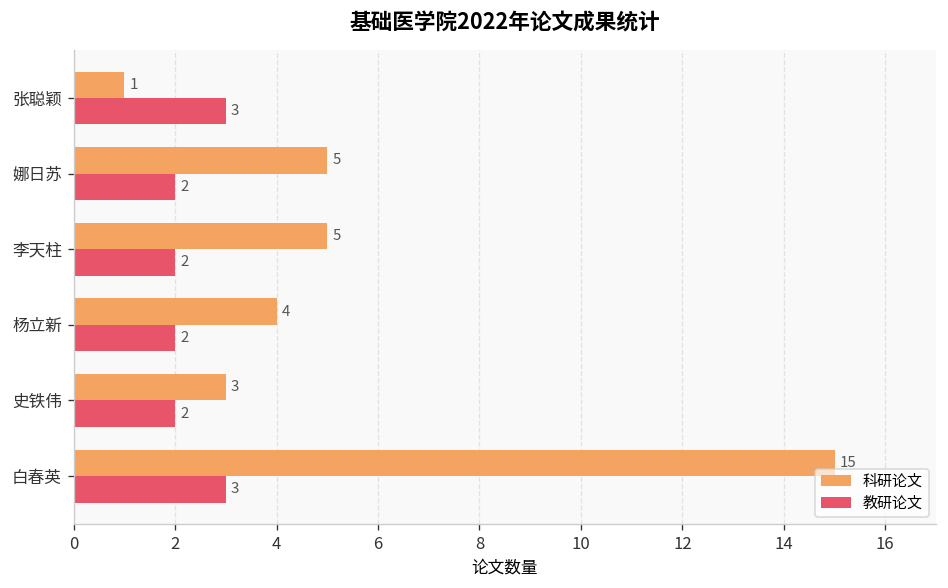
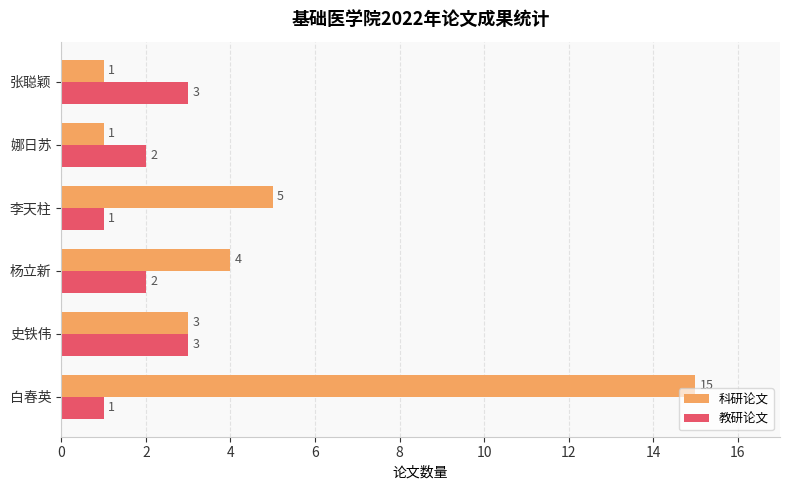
科研论文, 娜日苏: 5 -> 1
教研论文, 李天柱: 2 -> 1
教研论文, 史铁伟: 2 -> 3
教研论文, 白春英: 3 -> 1
